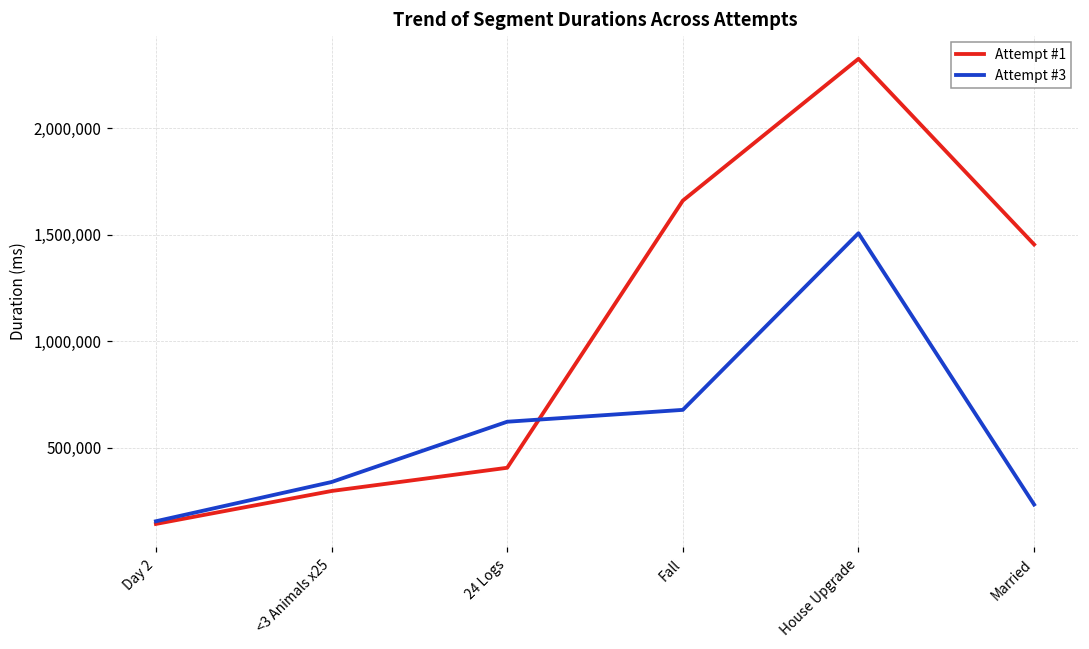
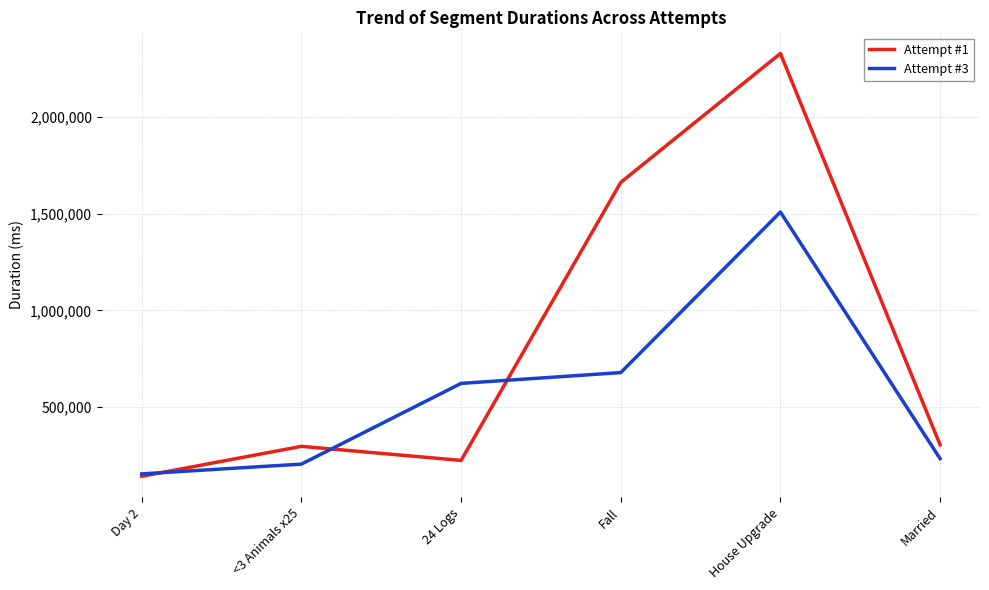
Attempt #3, <3 Animals x25: 340,000 -> 210,000
Attempt #1, 24 Logs: 410,000 -> 220,000
Attempt #1, Married: 1,460,000 -> 300,000
